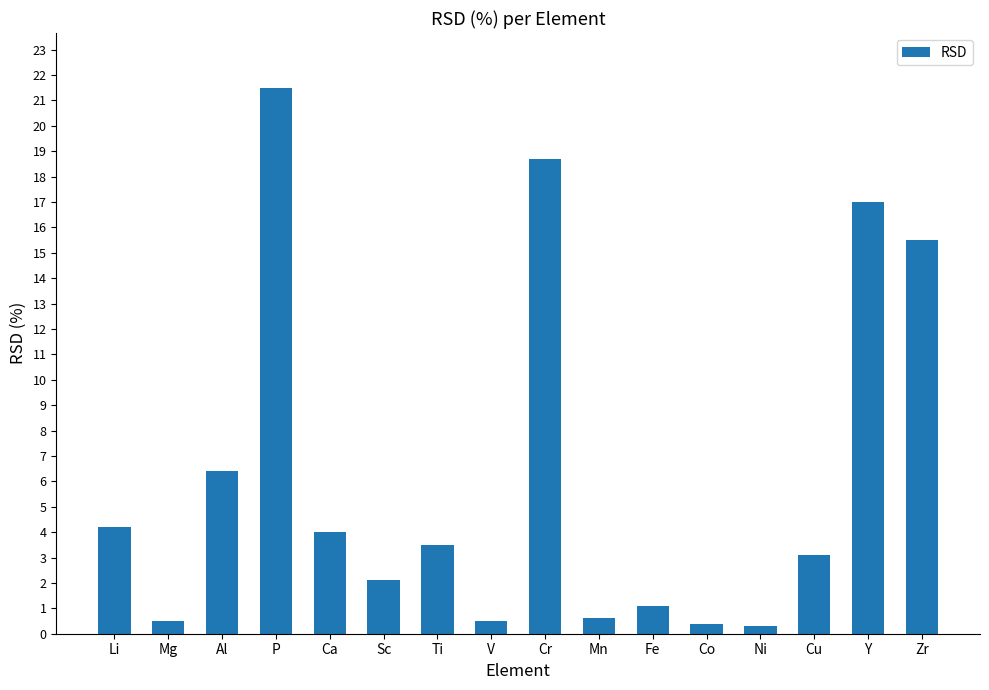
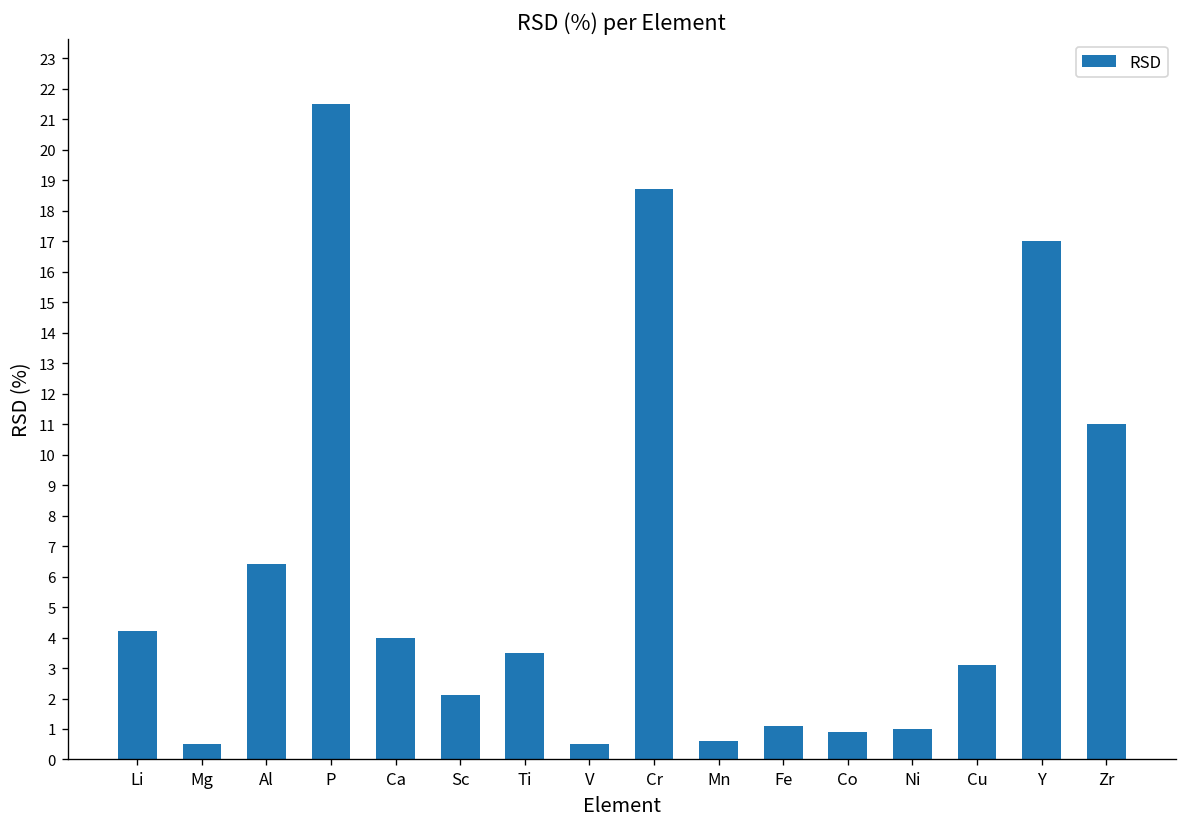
Co: 0.4 -> 0.9
Ni: 0.3 -> 1.0
Zr: 15.5 -> 11.0
